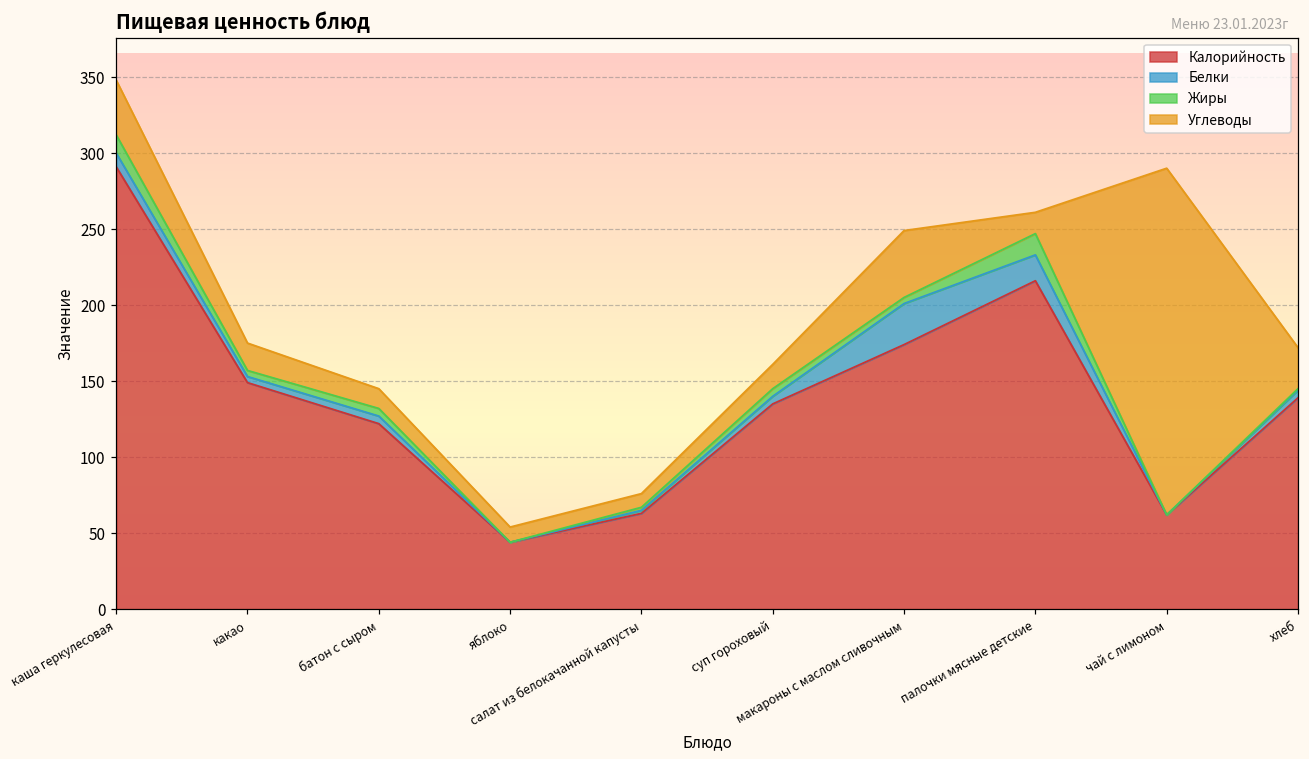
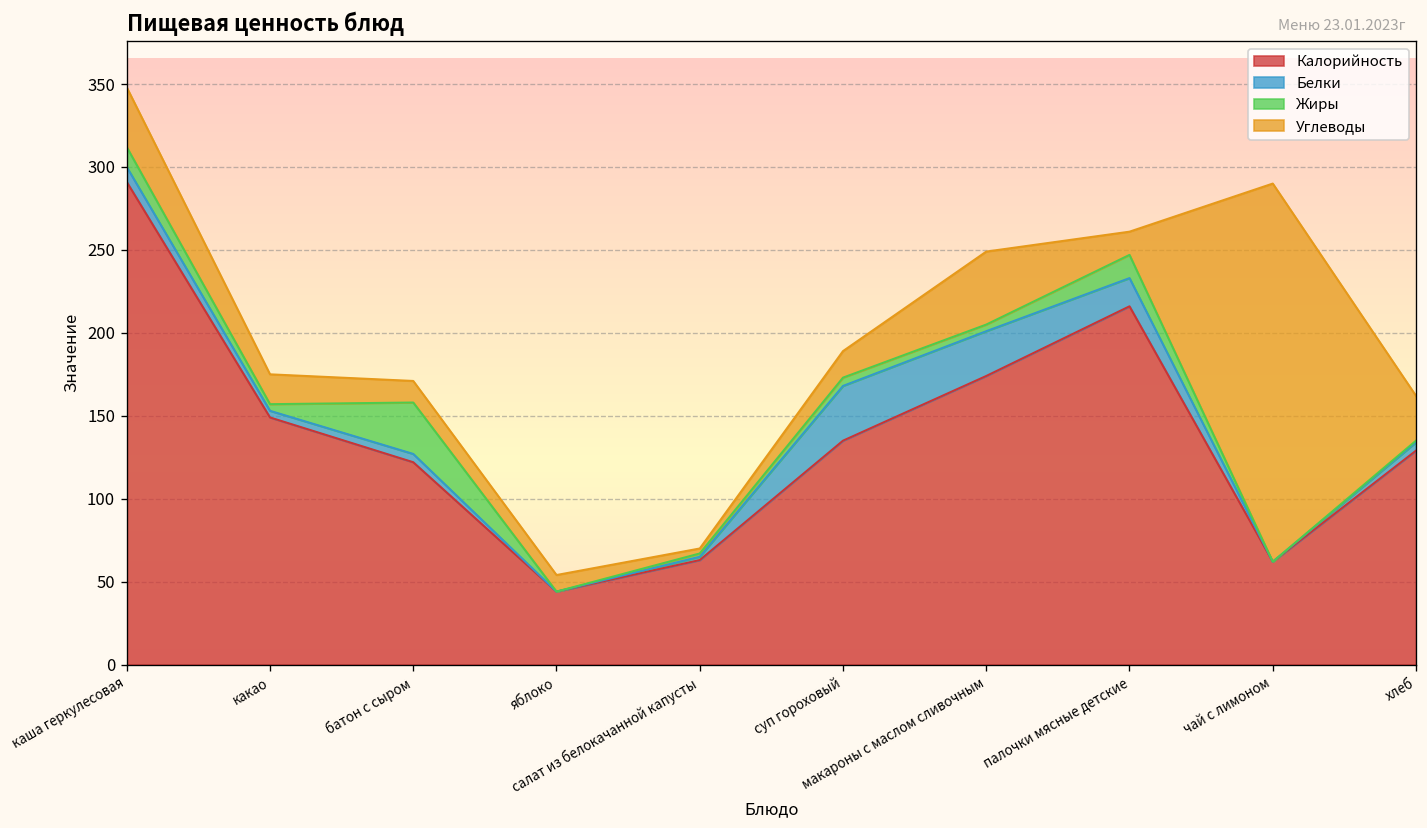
Жиры, батон с сыром: 5 -> 31
Углеводы, салат из белокачанной капусты: 9 -> 3
Белки, суп гороховый: 5 -> 33
Калорийность, хлеб: 139 -> 129
